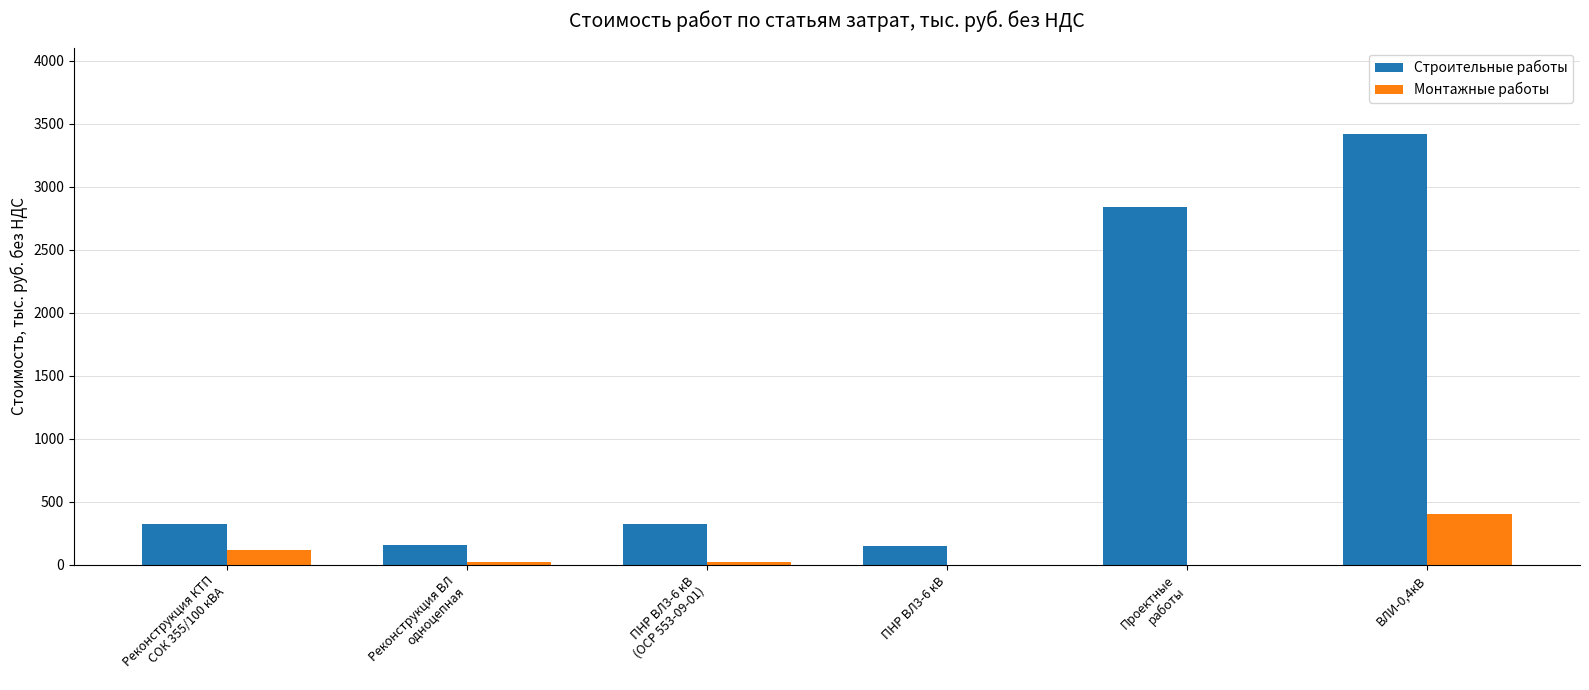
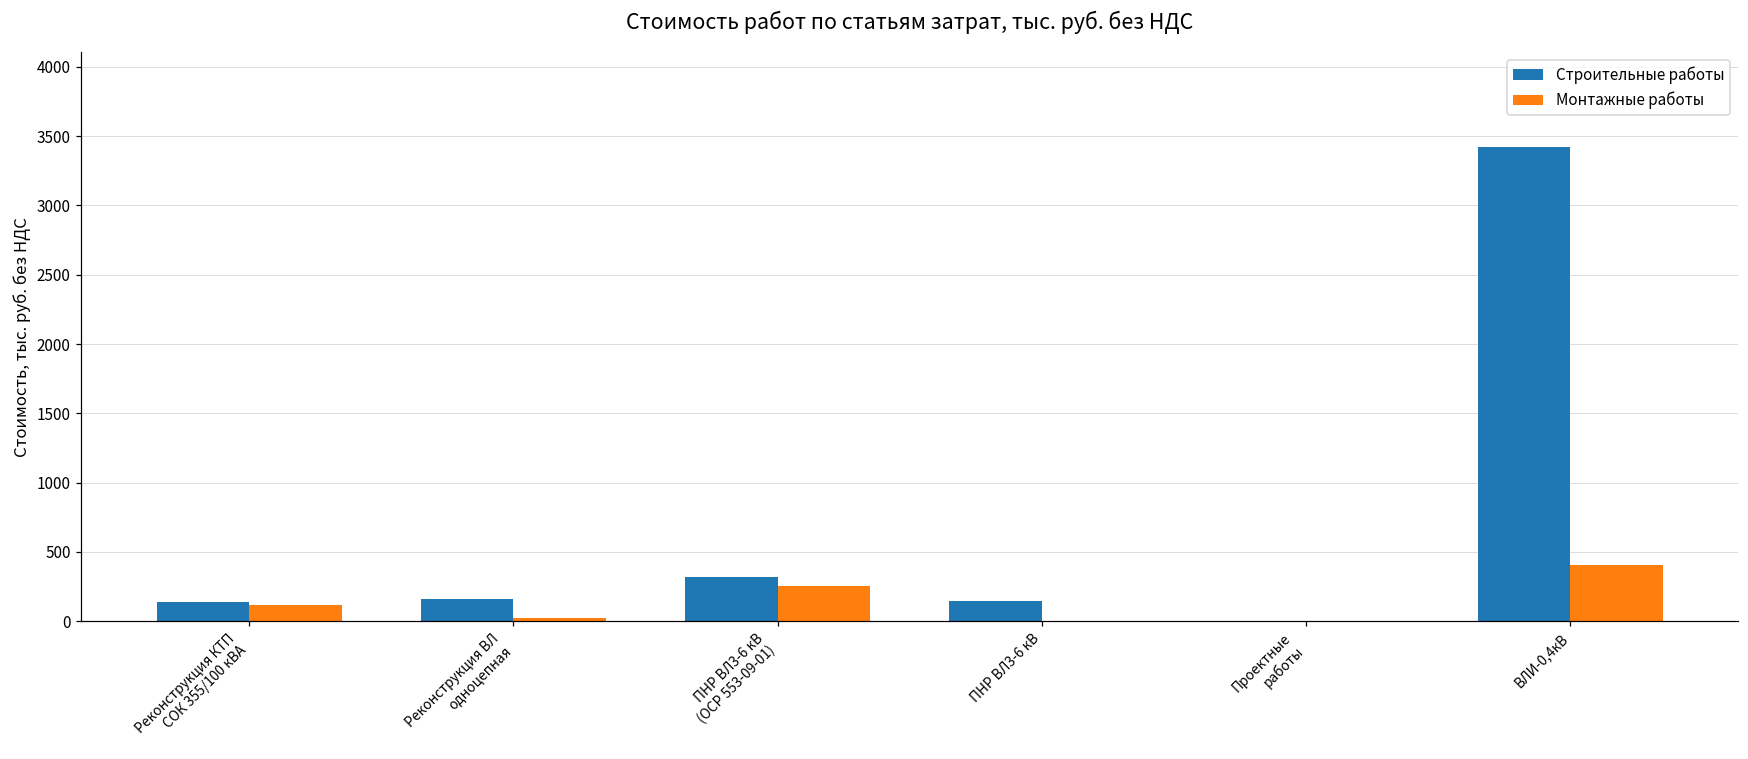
Строительные работы, Реконструкция КТП СОК 355/100 кВА: 320 -> 140
Монтажные работы, ПНР ВЛ3-6 кВ (ОСР 553-09-01): 20 -> 250
Строительные работы, Проектные работы: 2840 -> 0
